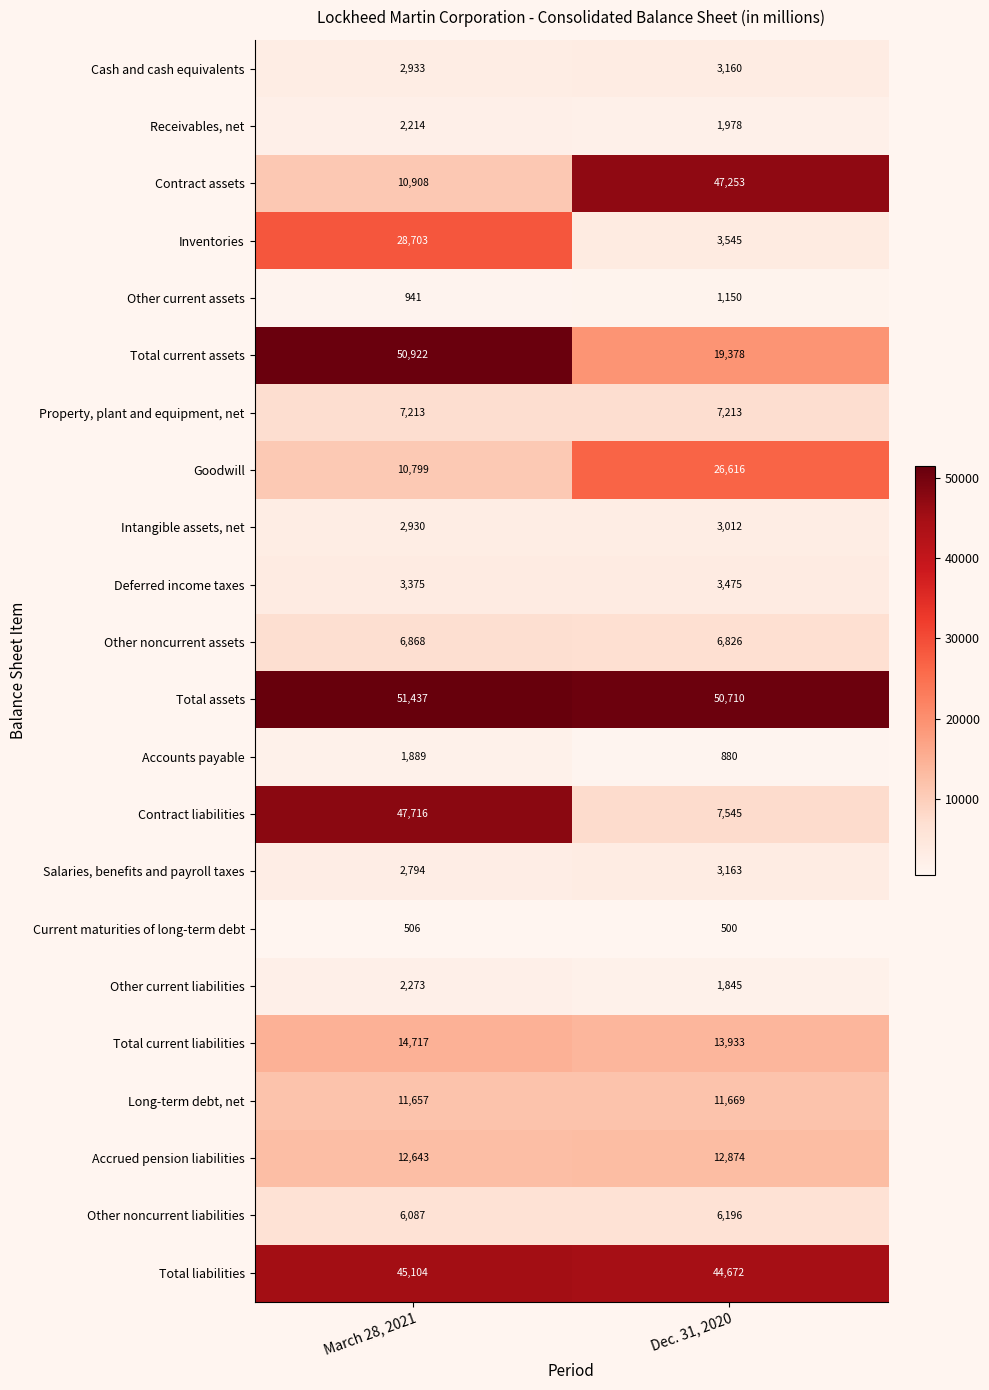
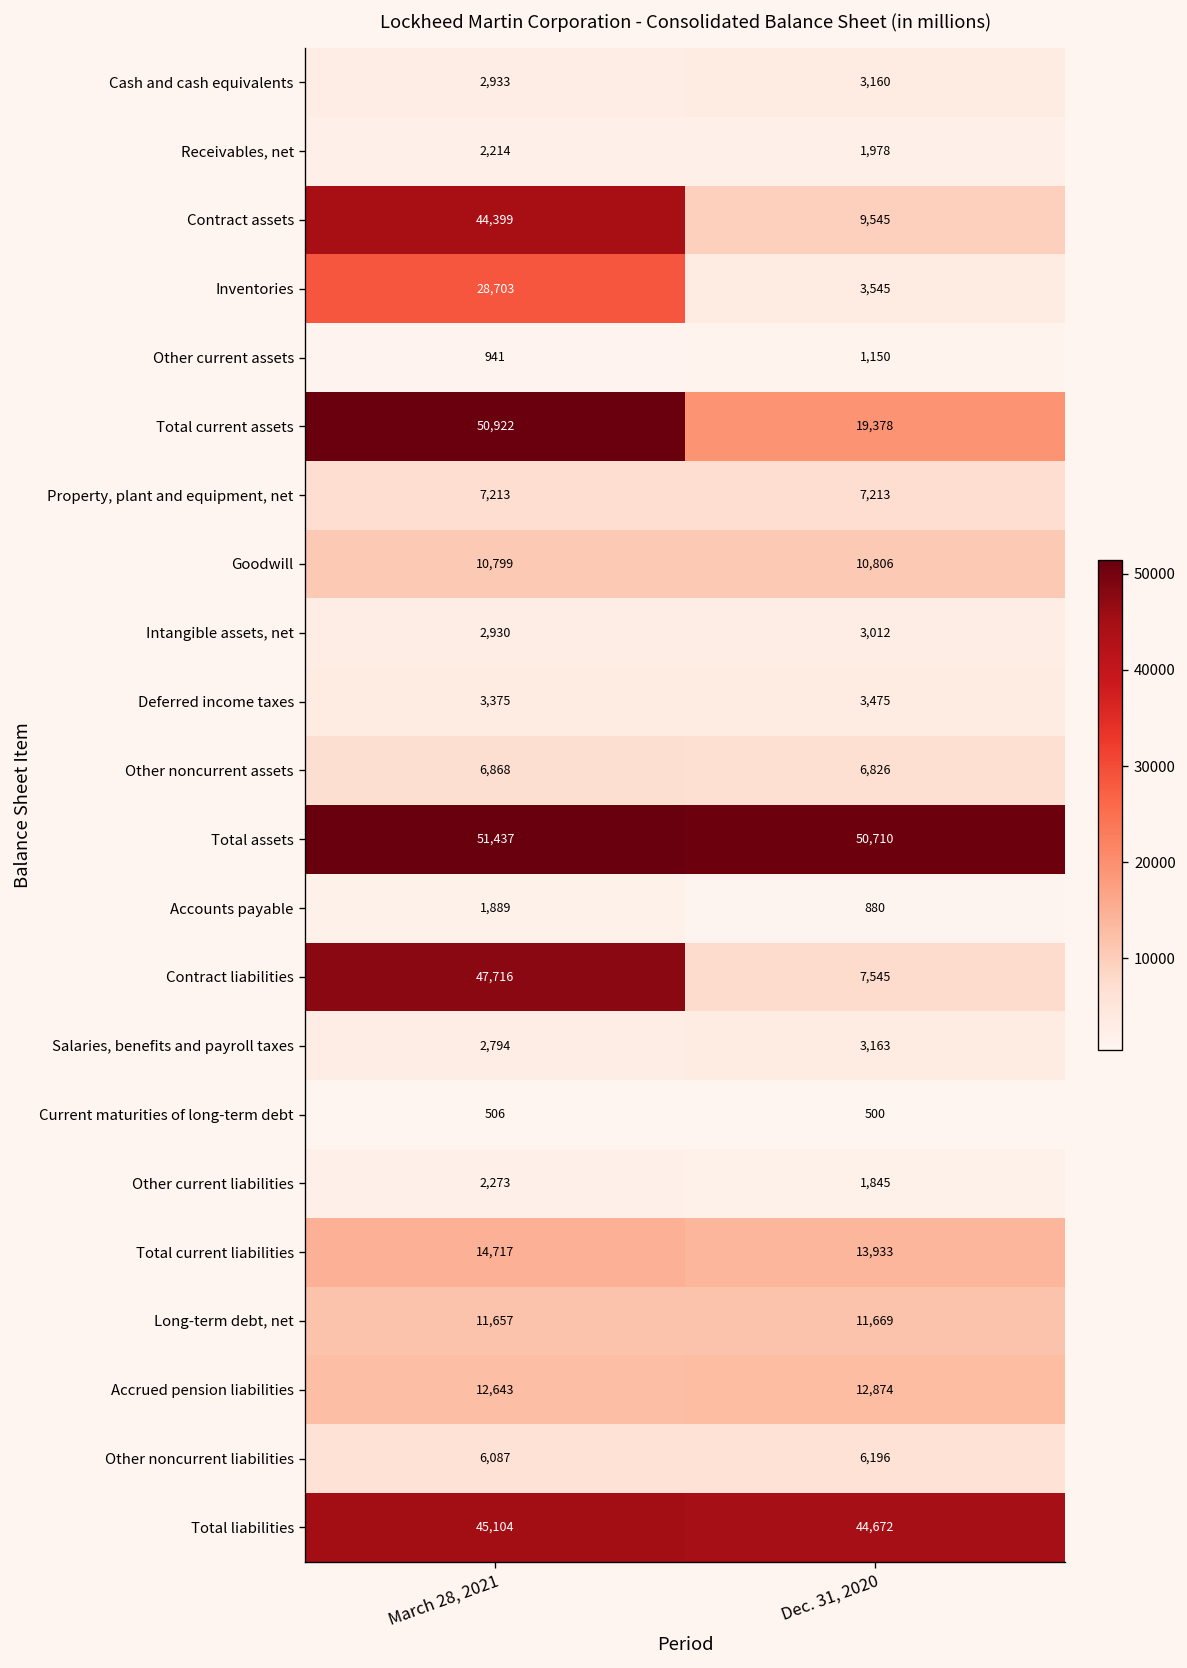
Contract assets, March 28, 2021: 10,908 -> 44,399
Contract assets, Dec. 31, 2020: 47,253 -> 9,545
Goodwill, Dec. 31, 2020: 26,616 -> 10,806
